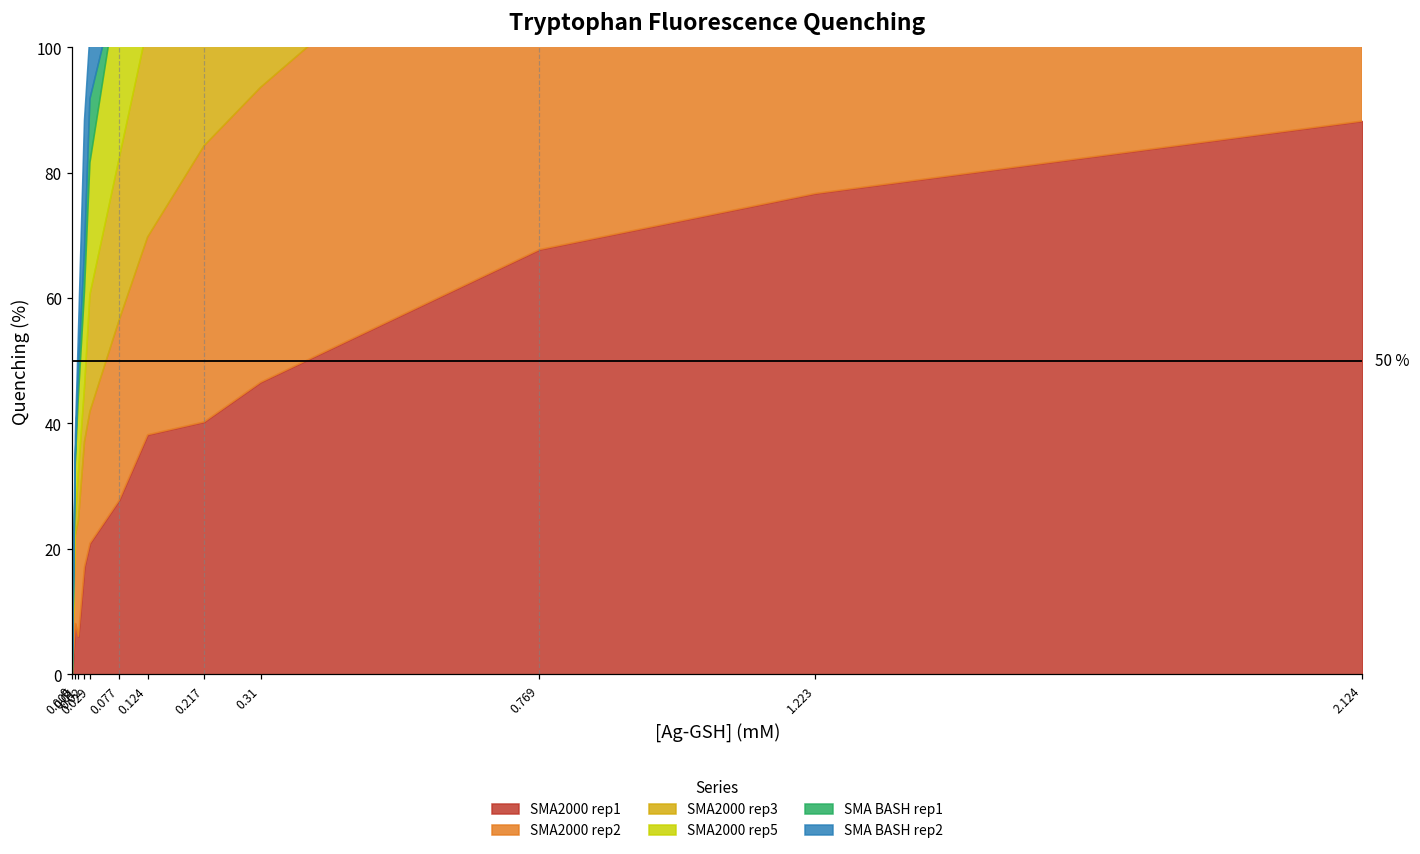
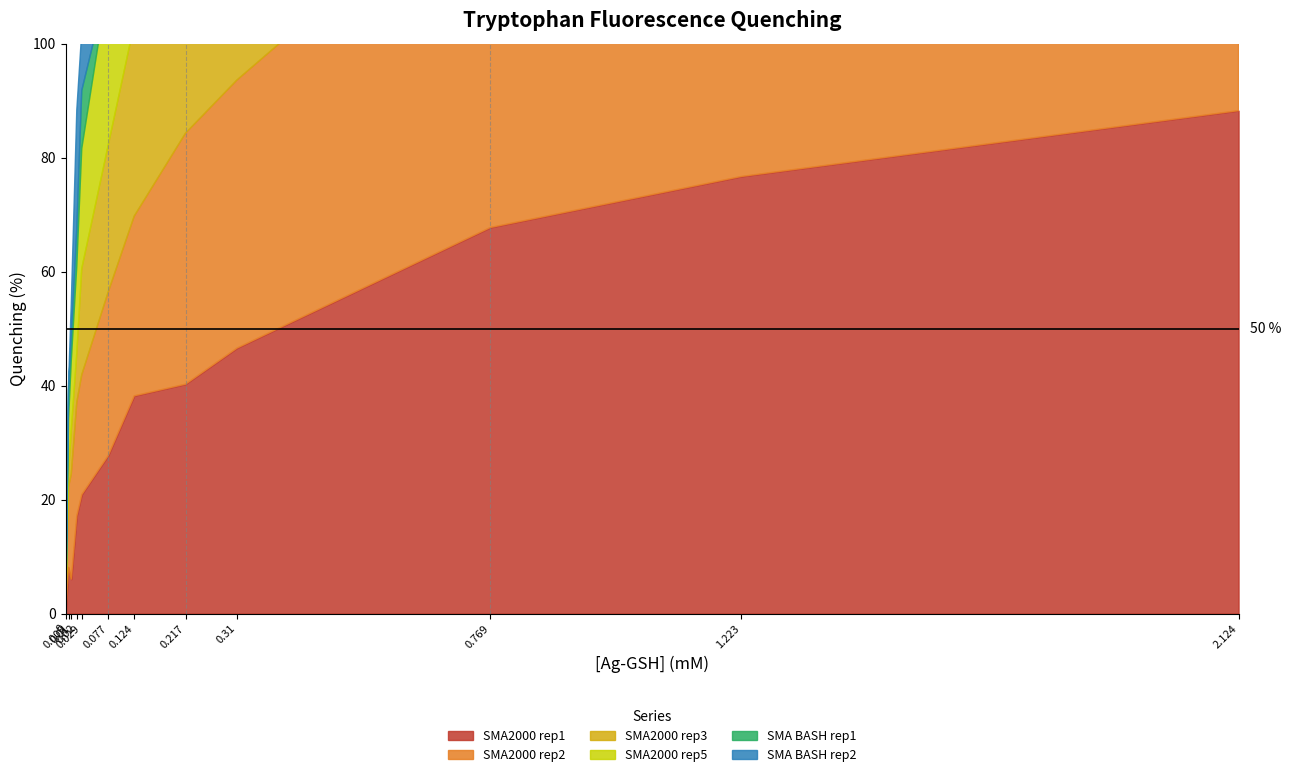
SMA BASH rep1, 0.005: 1 -> 5
SMA BASH rep2, 0.005: 3 -> 1
